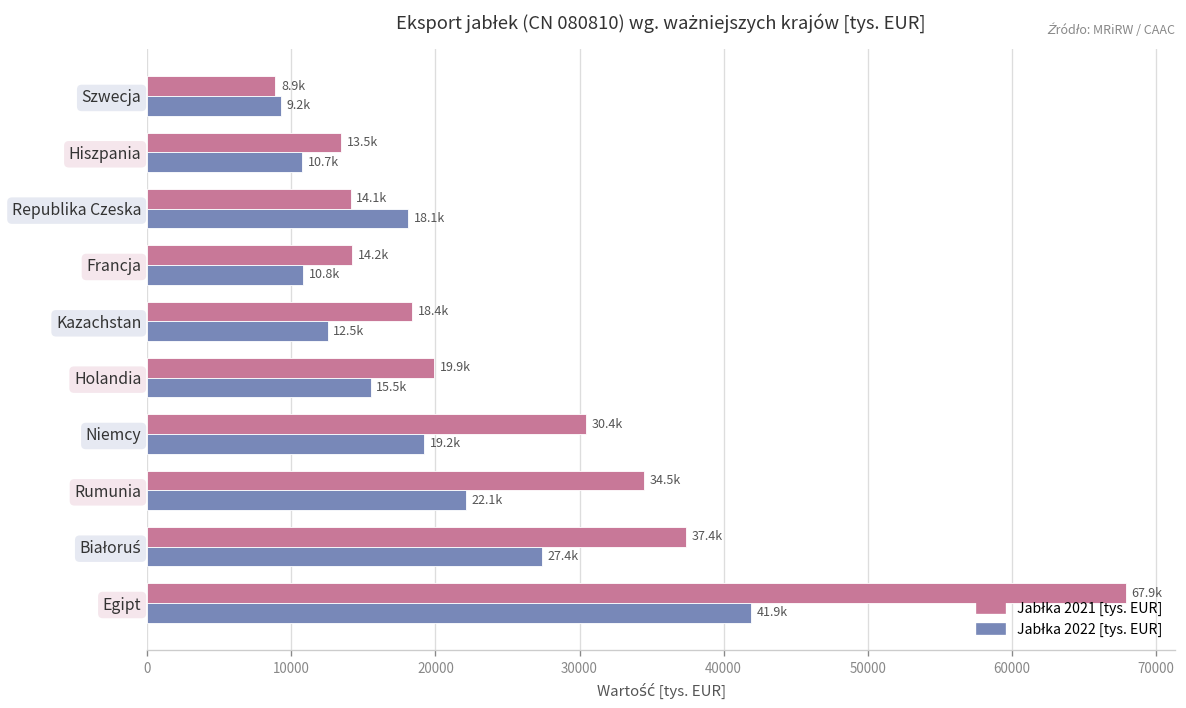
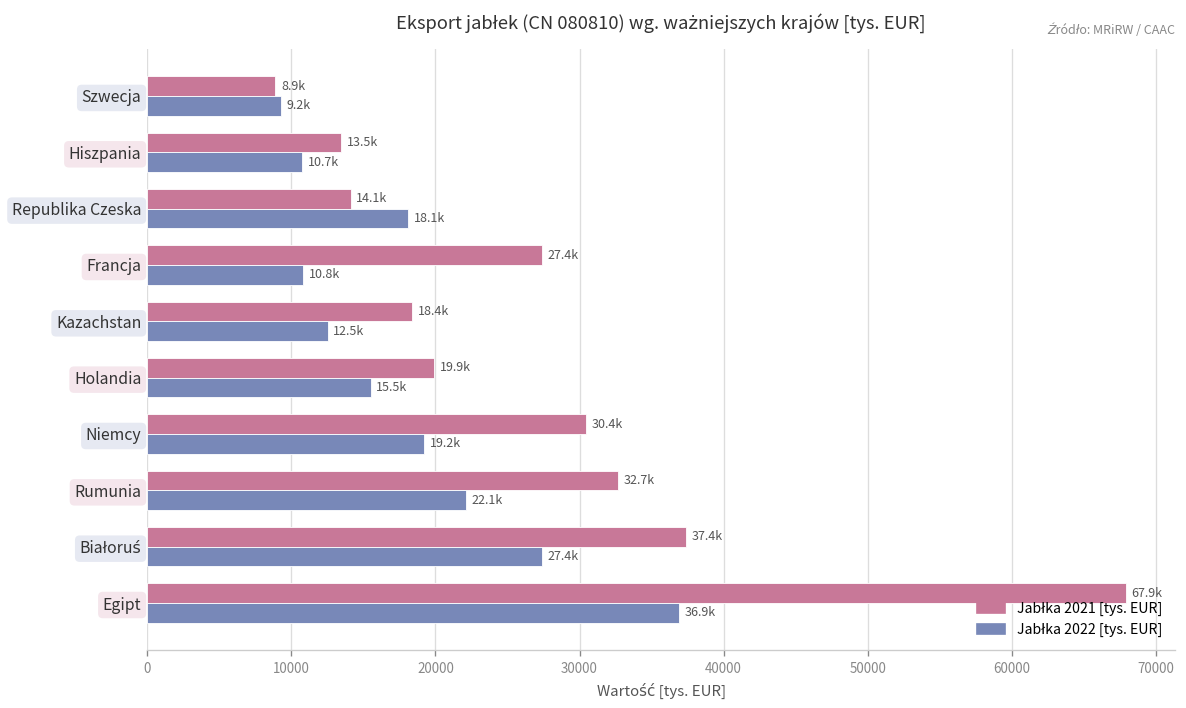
Jabłka 2021 [tys. EUR], Francja: 14.2k -> 27.4k
Jabłka 2021 [tys. EUR], Rumunia: 34.5k -> 32.7k
Jabłka 2022 [tys. EUR], Egipt: 41.9k -> 36.9k
